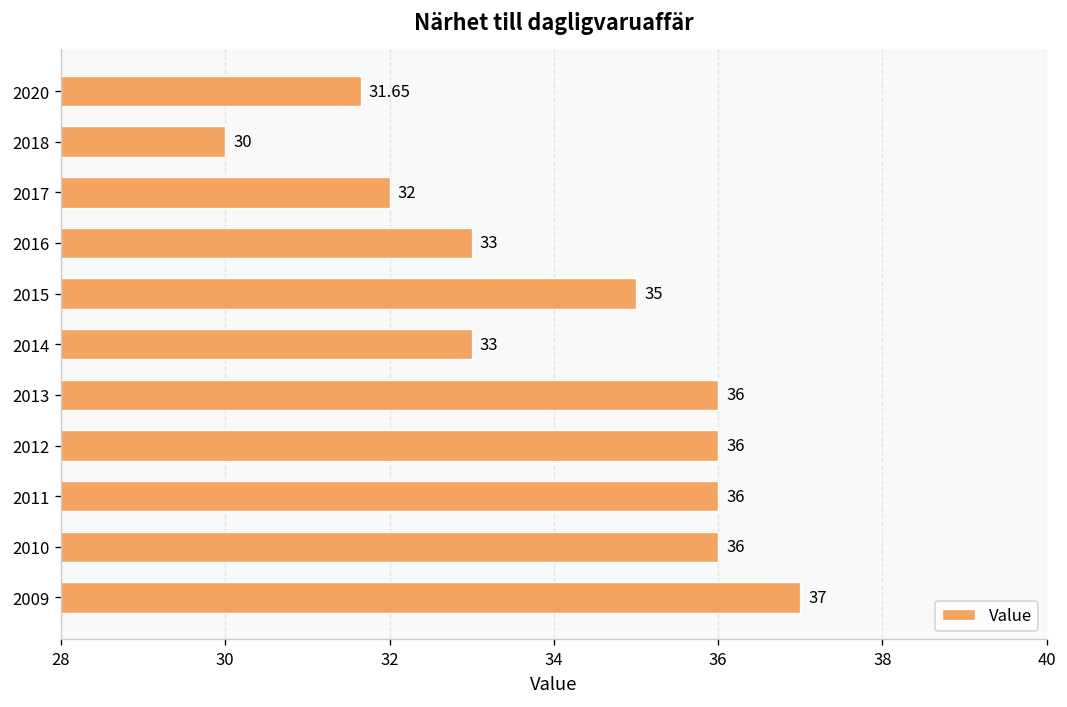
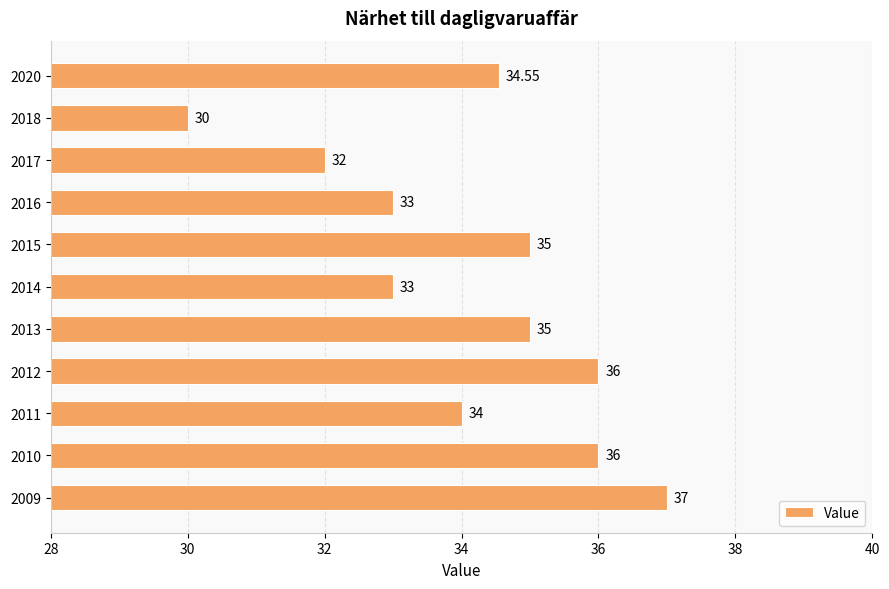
2020: 31.65 -> 34.55
2013: 36 -> 35
2011: 36 -> 34
